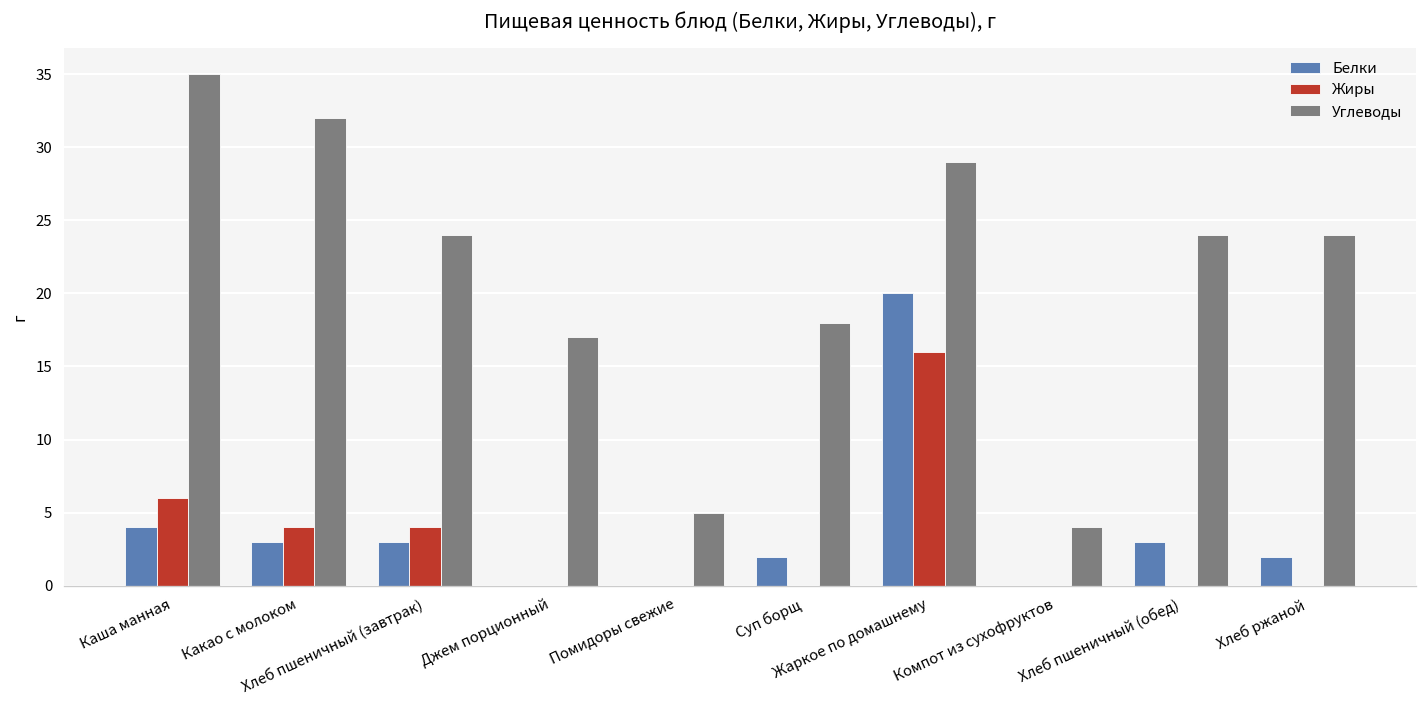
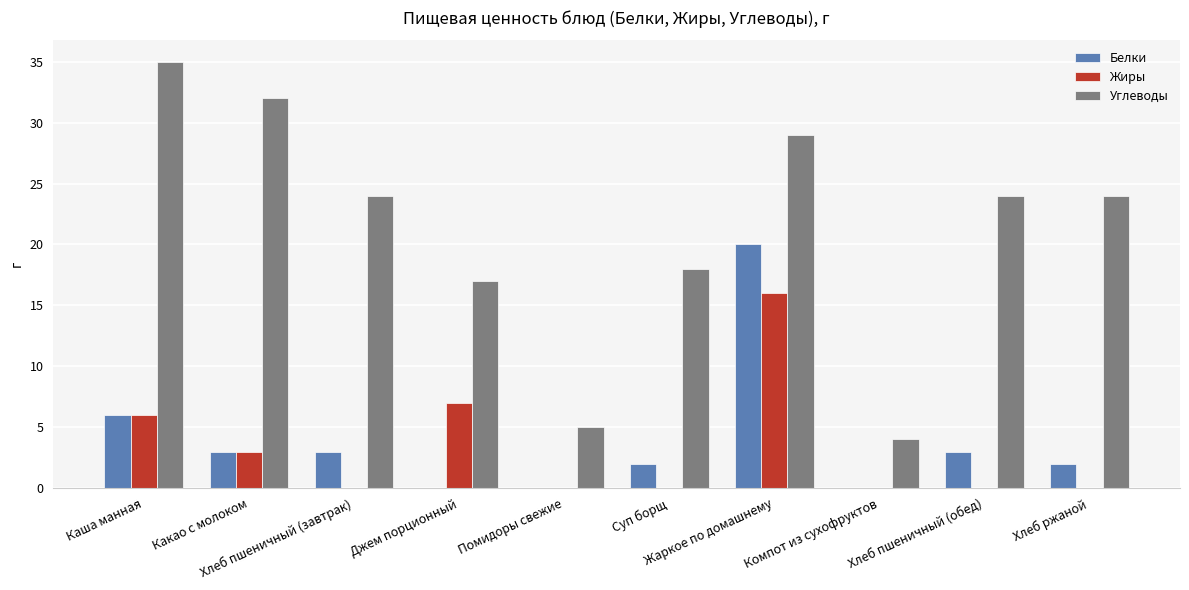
Белки, Каша манная: 4 -> 6
Жиры, Какао с молоком: 4 -> 3
Жиры, Хлеб пшеничный (завтрак): 4 -> 0
Жиры, Джем порционный: 0 -> 7
